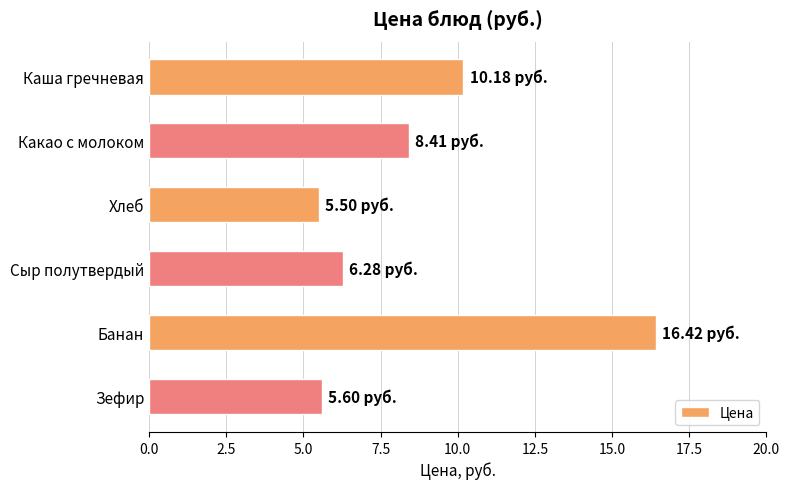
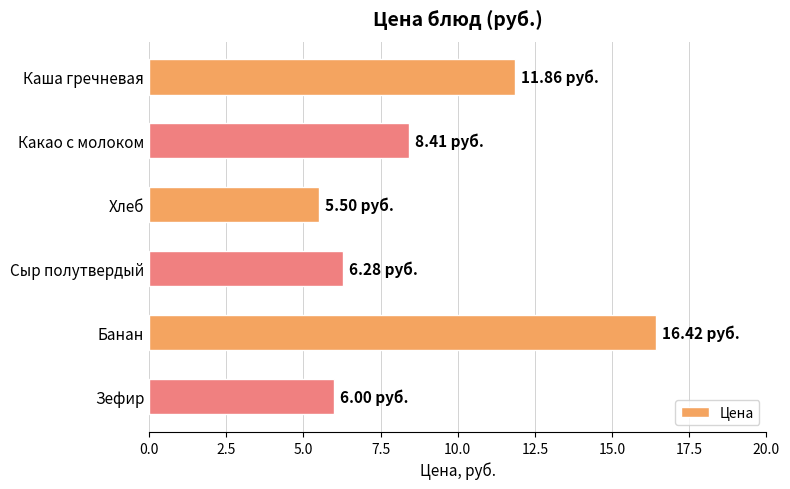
Каша гречневая: 10.18 -> 11.86
Зефир: 5.60 -> 6.00
